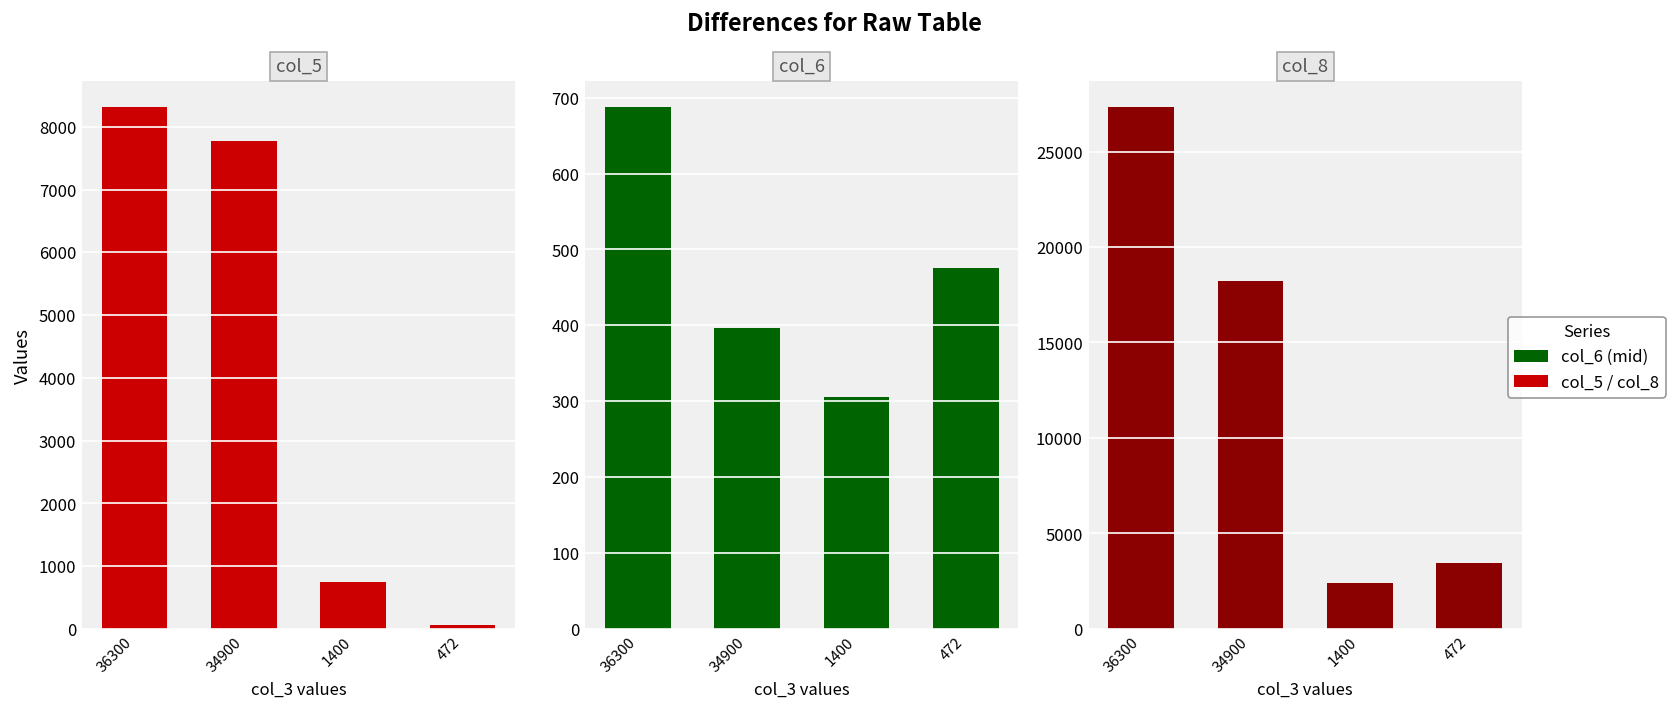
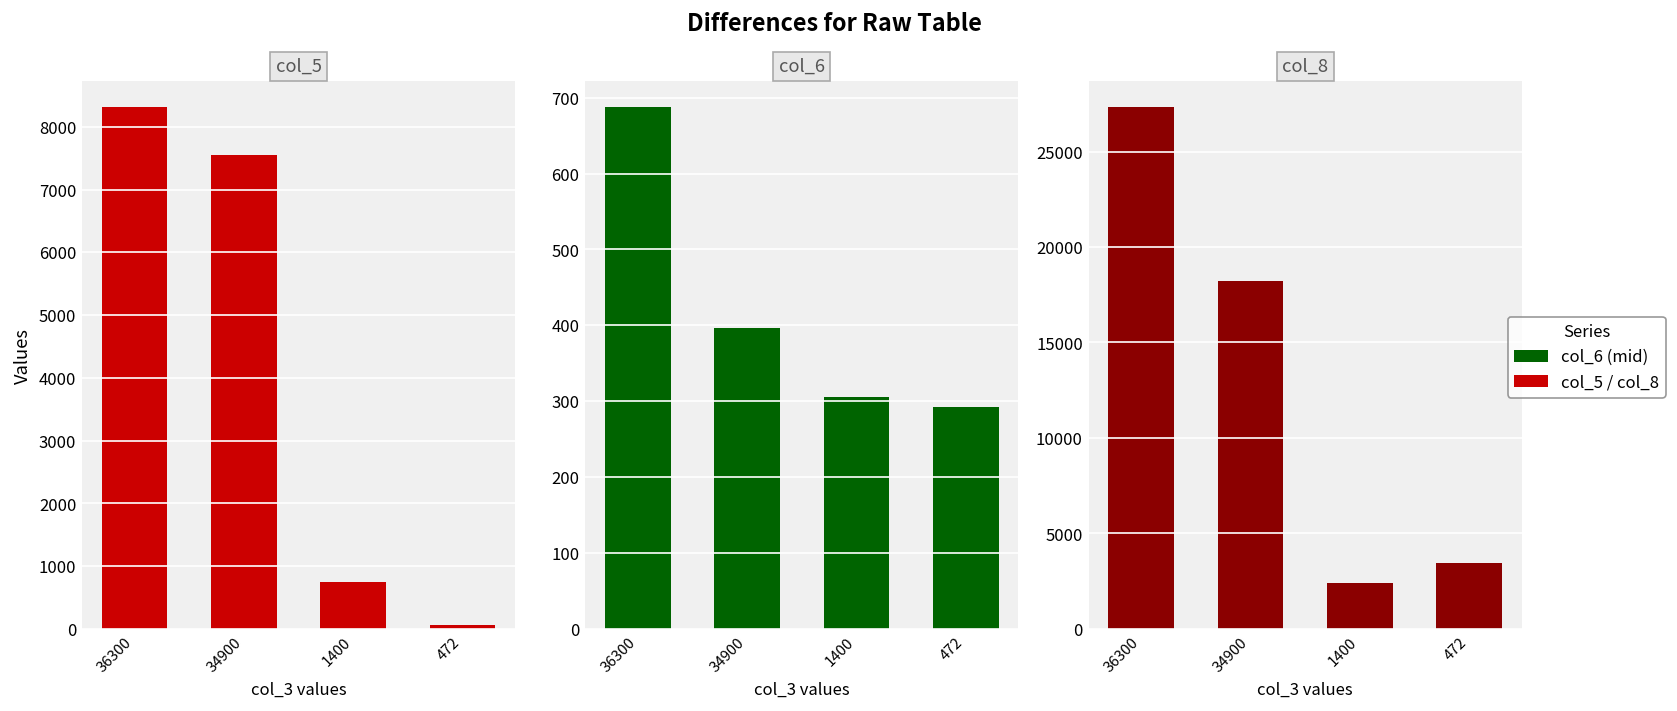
col_5, 34900: 7800 -> 7600
col_6, 472: 480 -> 290
